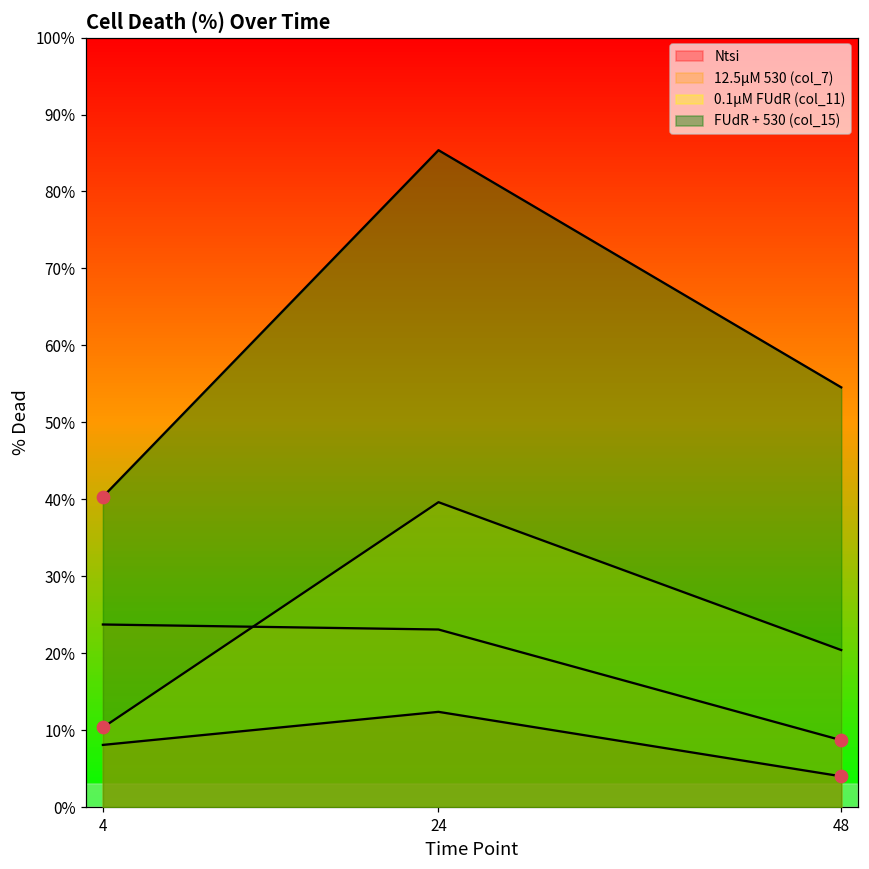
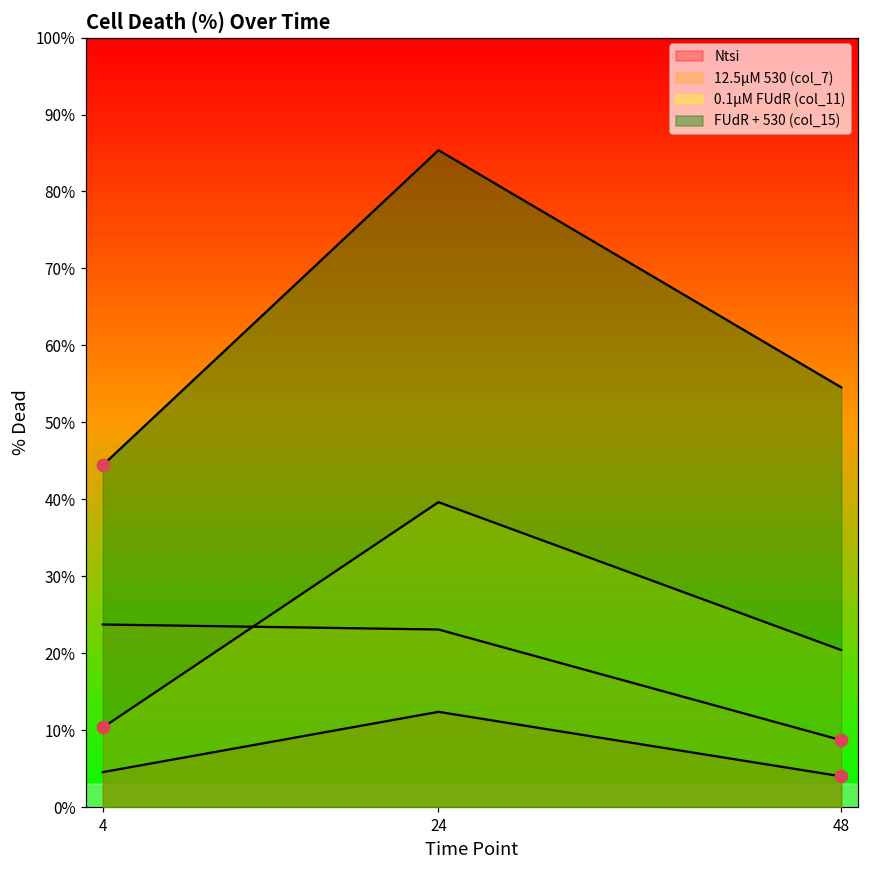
Ntsi, 4: 8% -> 5%
FUdR + 530 (col_15), 4: 40% -> 44%
